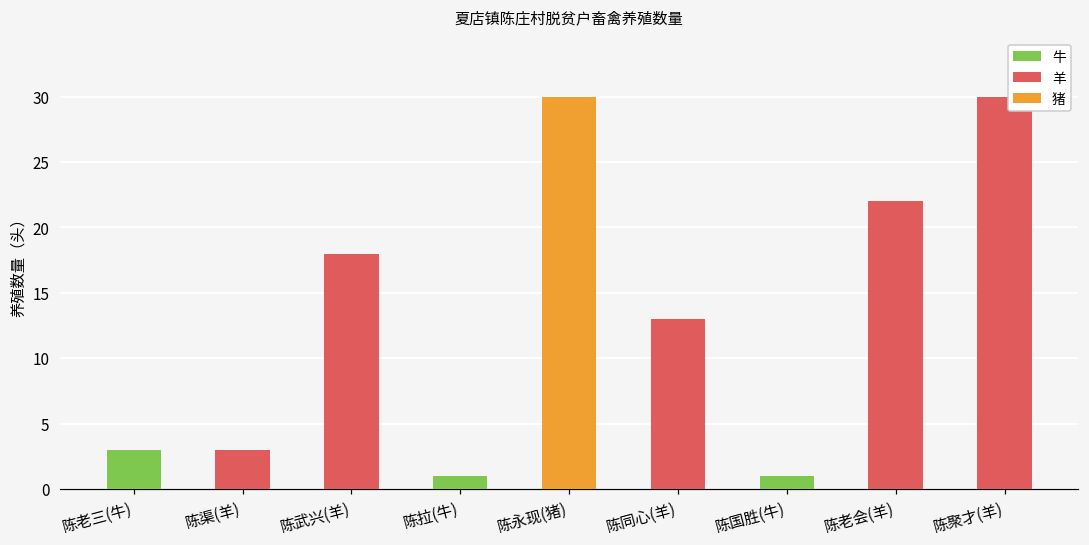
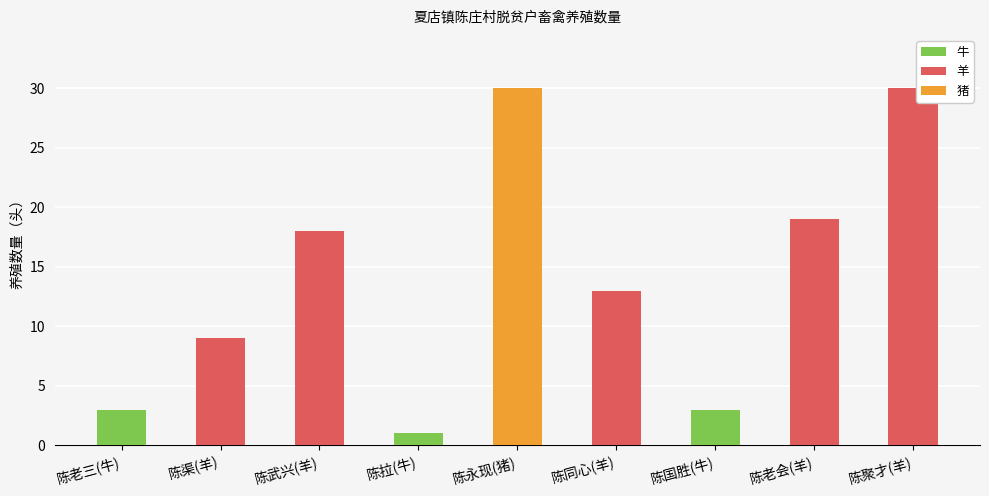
羊, 陈渠(羊): 3 -> 9
牛, 陈国胜(牛): 1 -> 3
羊, 陈老会(羊): 22 -> 19
